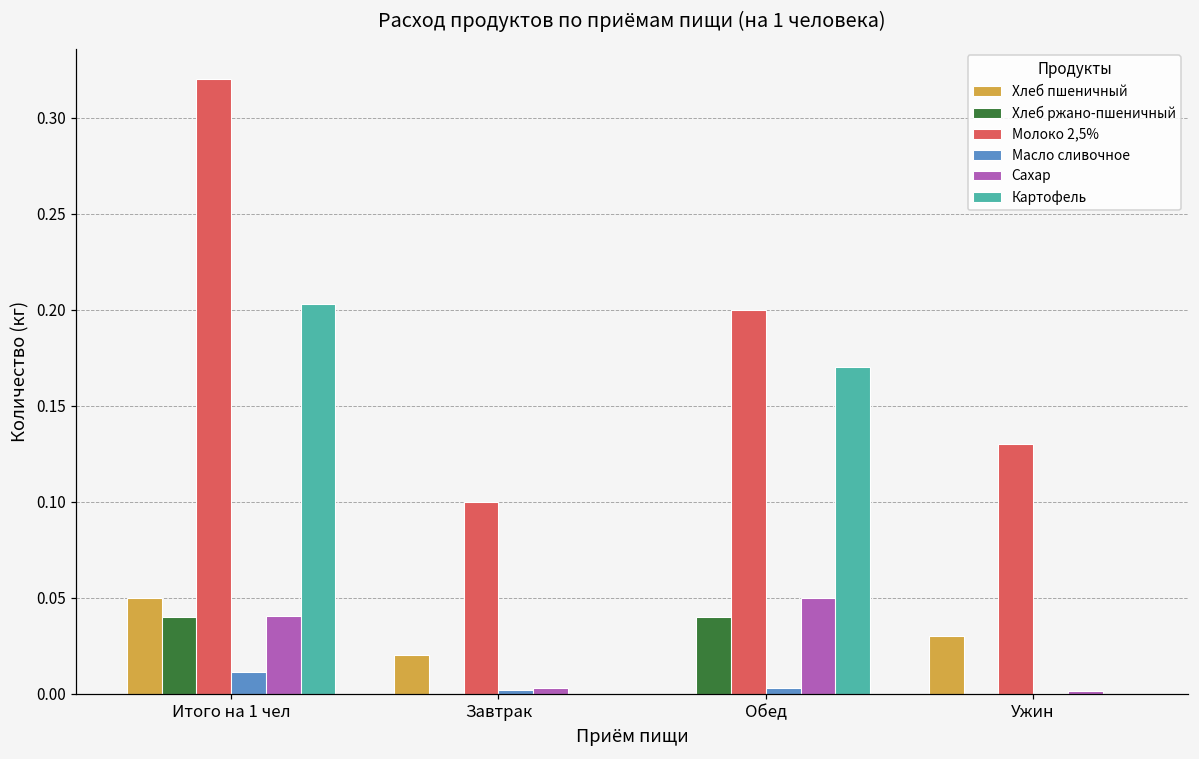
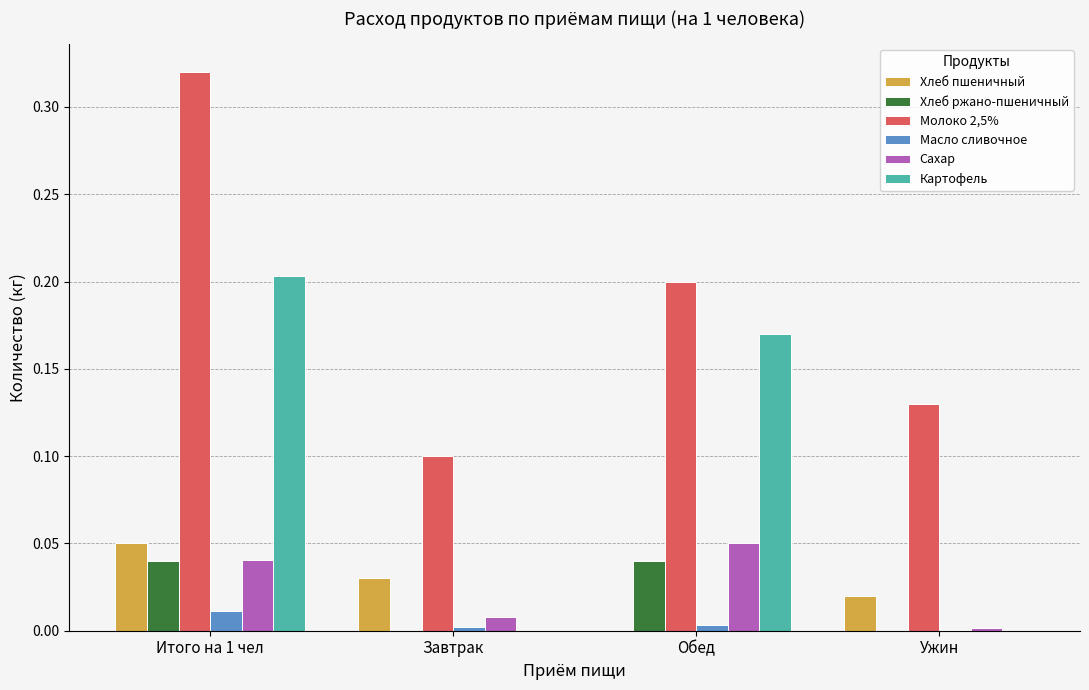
Хлеб пшеничный, Завтрак: 0.02 -> 0.03
Сахар, Завтрак: 0.003 -> 0.008
Хлеб пшеничный, Ужин: 0.03 -> 0.02
